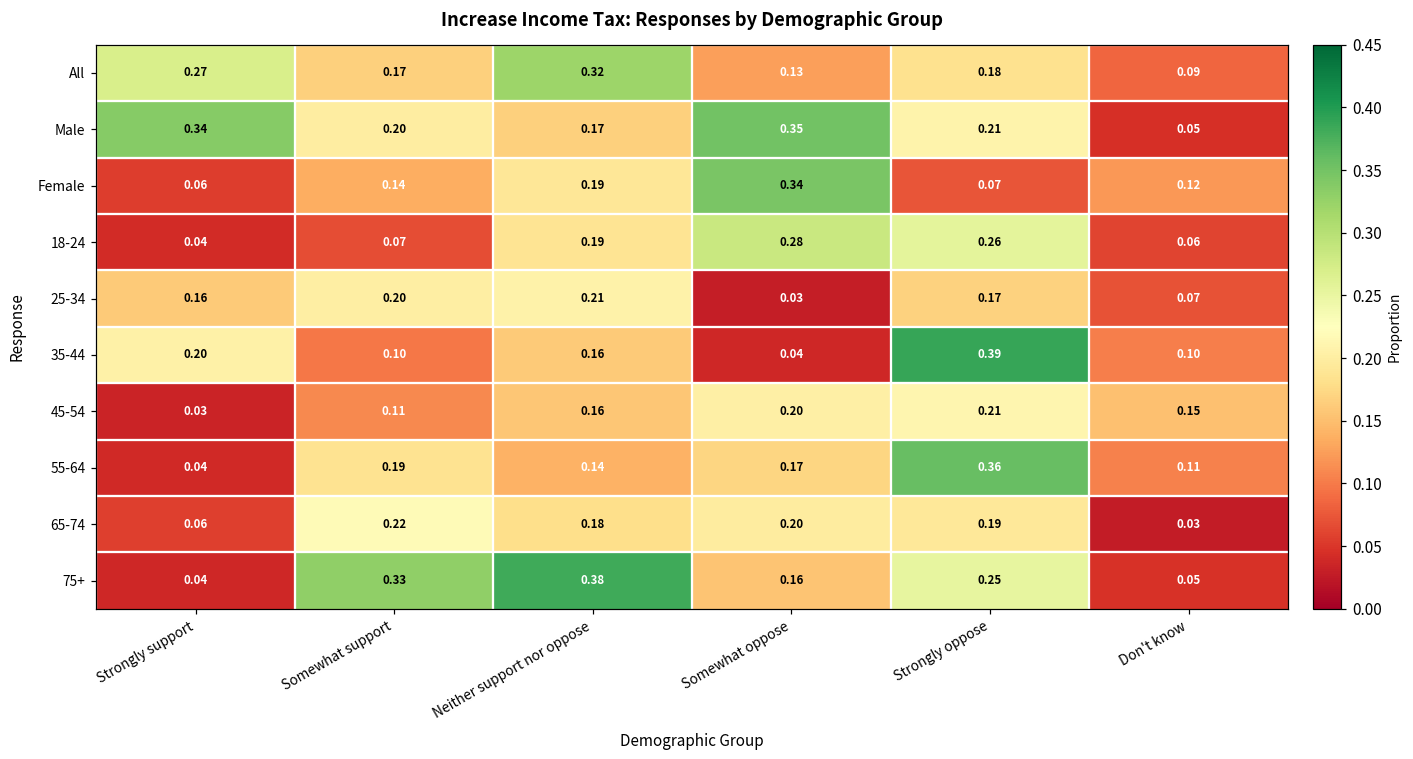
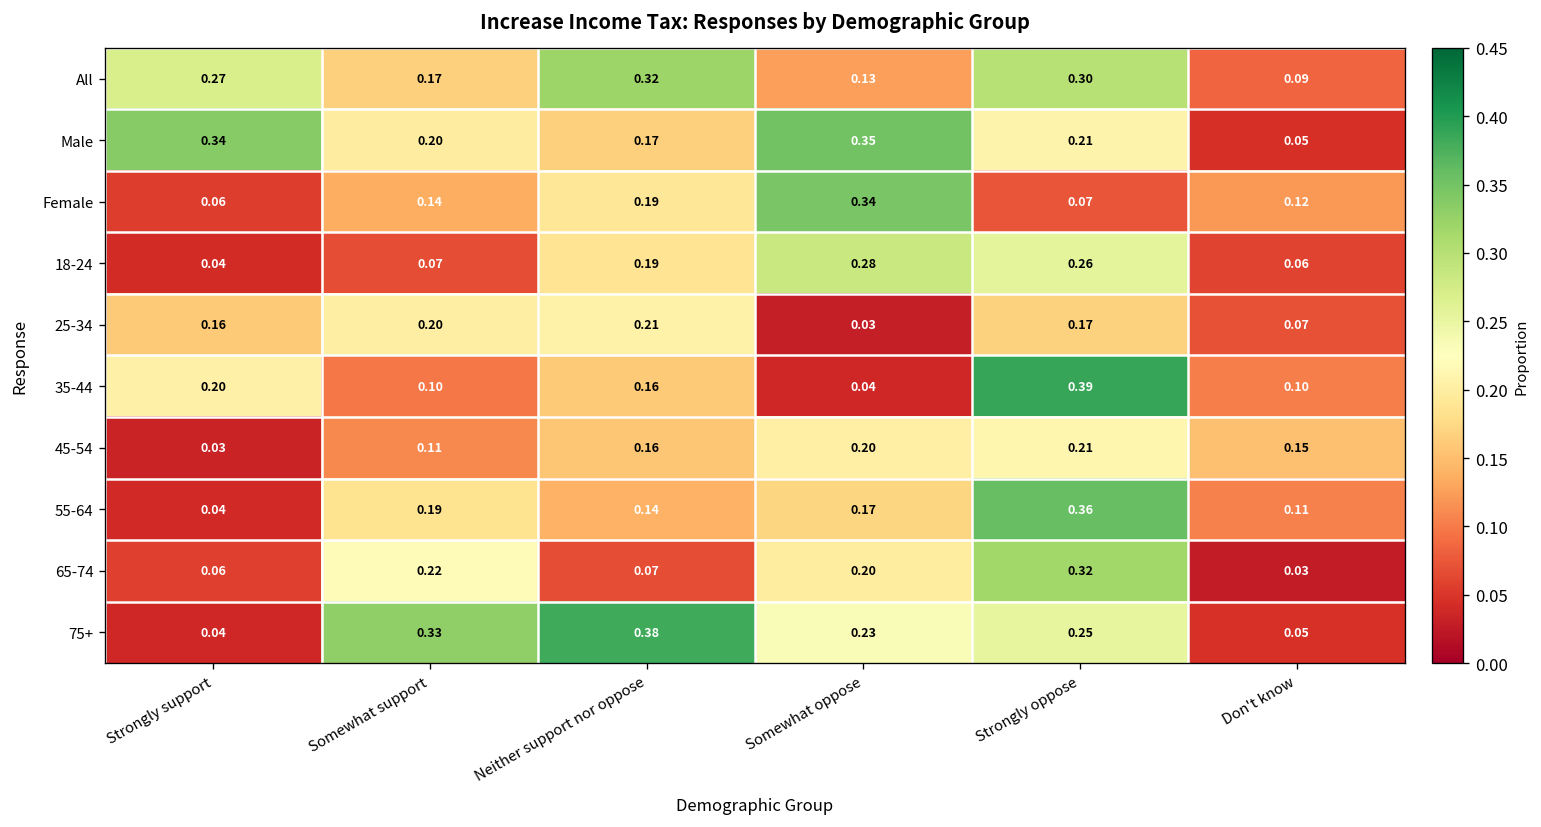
All, Strongly oppose: 0.18 -> 0.30
65-74, Neither support nor oppose: 0.18 -> 0.07
65-74, Strongly oppose: 0.19 -> 0.32
75+, Somewhat oppose: 0.16 -> 0.23
